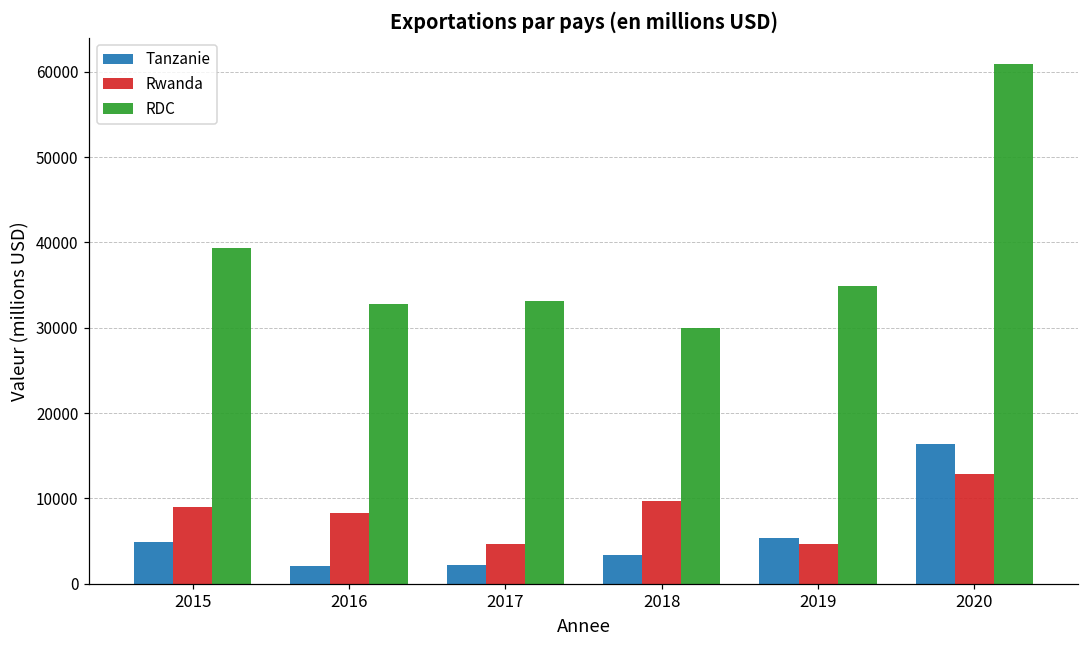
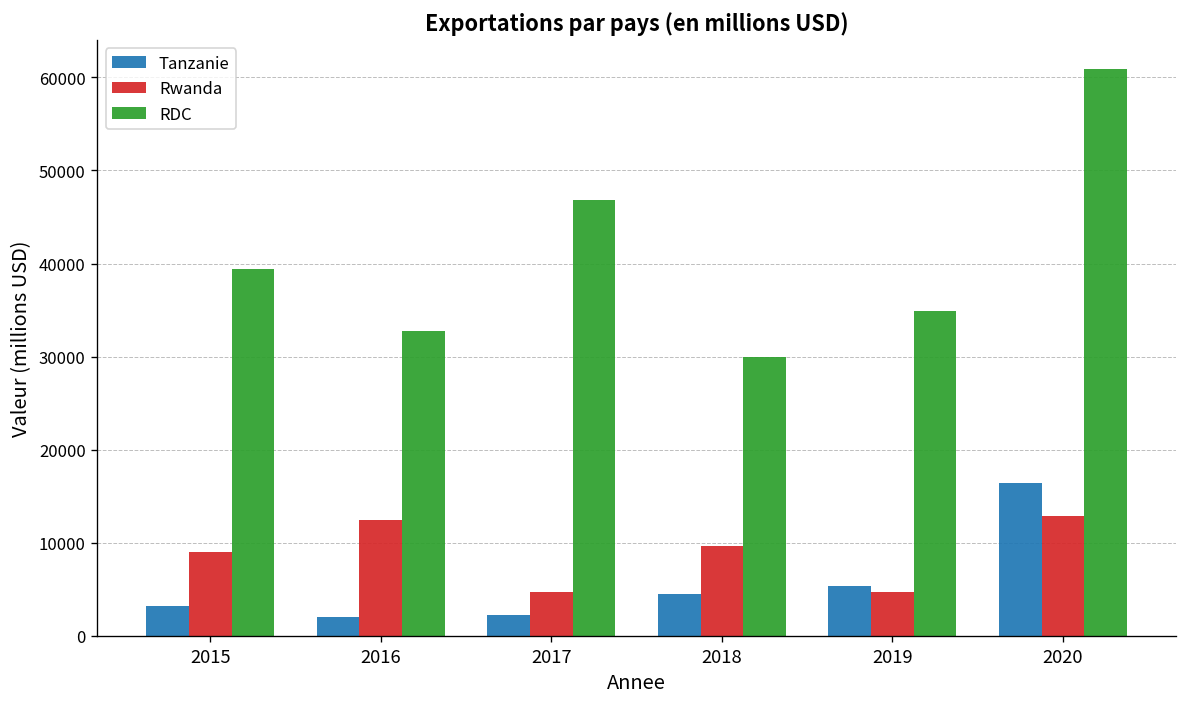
Tanzanie, 2015: 5000 -> 3000
Rwanda, 2016: 8000 -> 12000
RDC, 2017: 33000 -> 47000
Tanzanie, 2018: 3000 -> 4000
